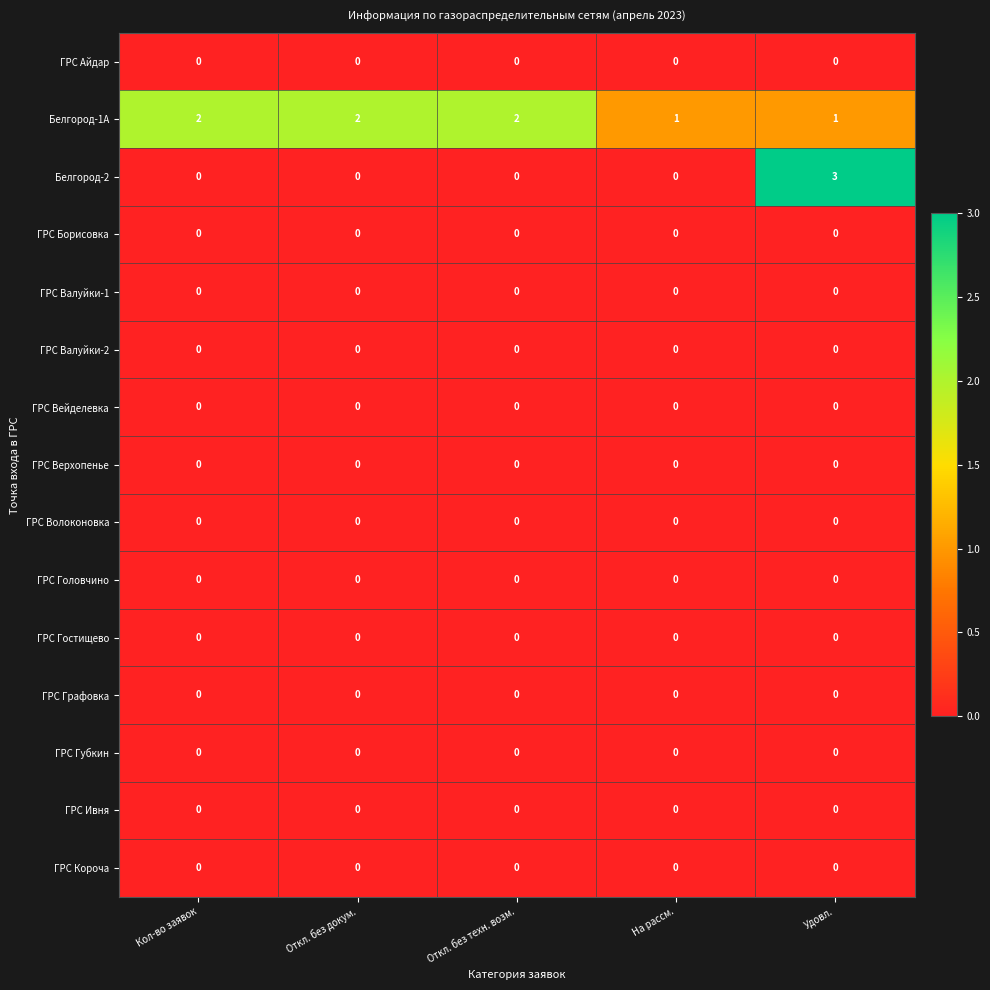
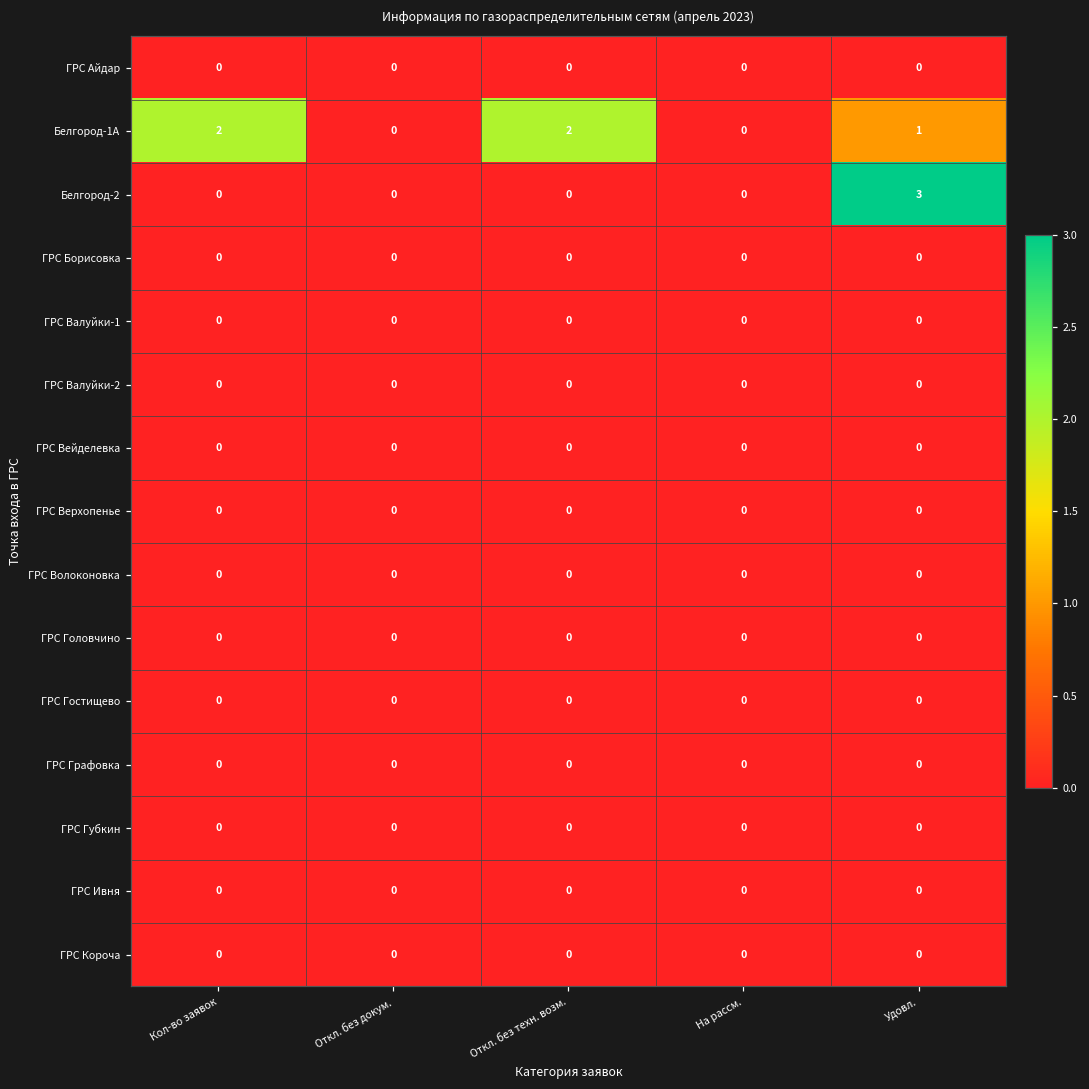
Белгород-1А, Откл. без докум.: 2 -> 0
Белгород-1А, На рассм.: 1 -> 0
